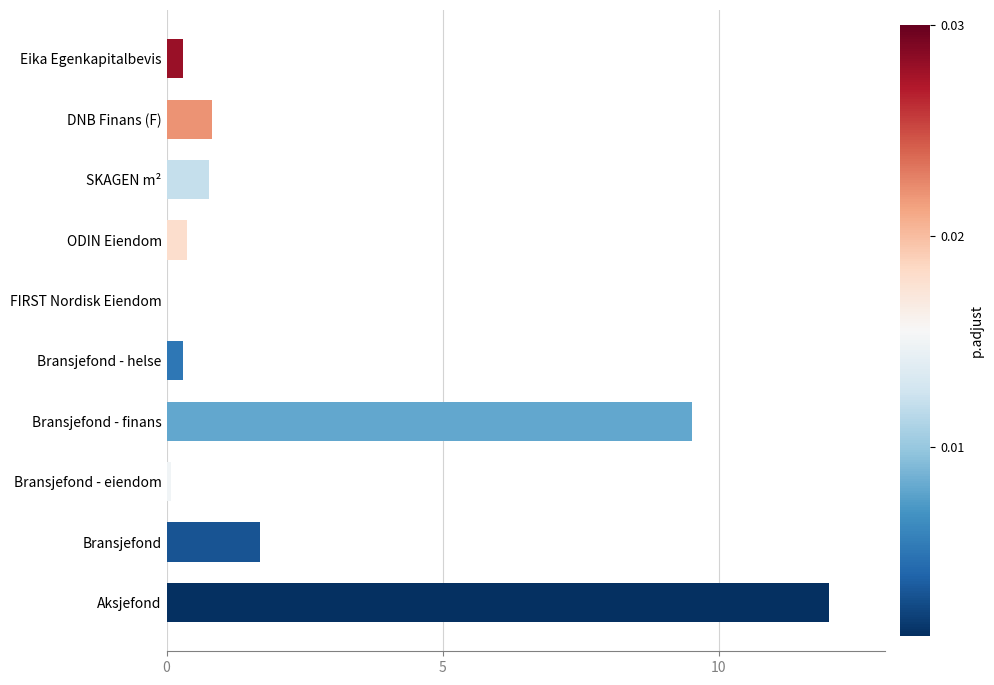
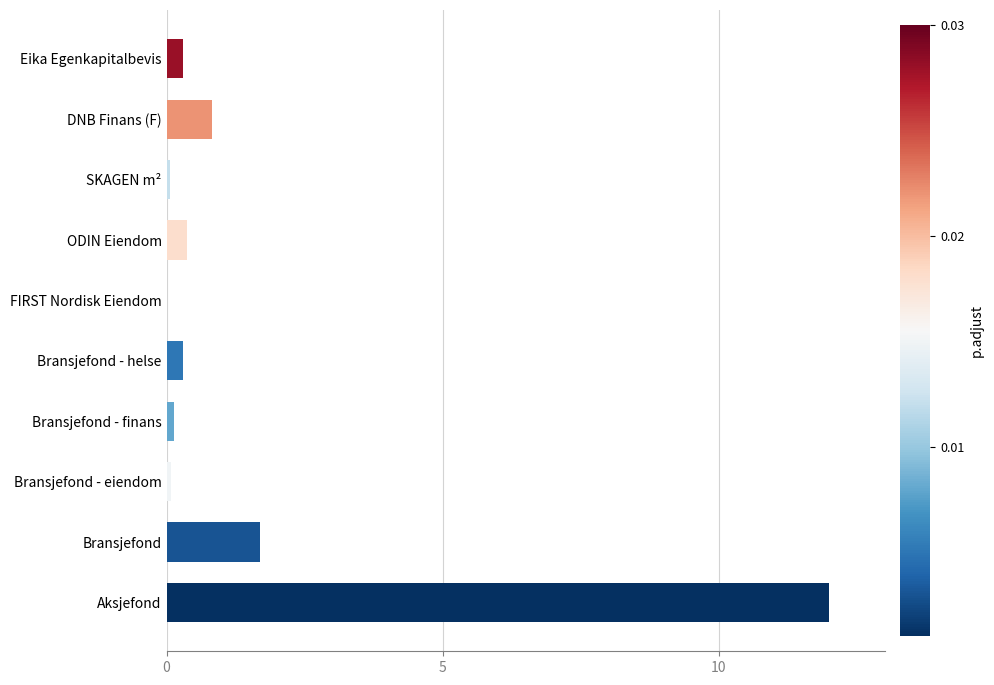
SKAGEN m²: 0.8 -> 0.1
Bransjefond - finans: 9.5 -> 0.1
